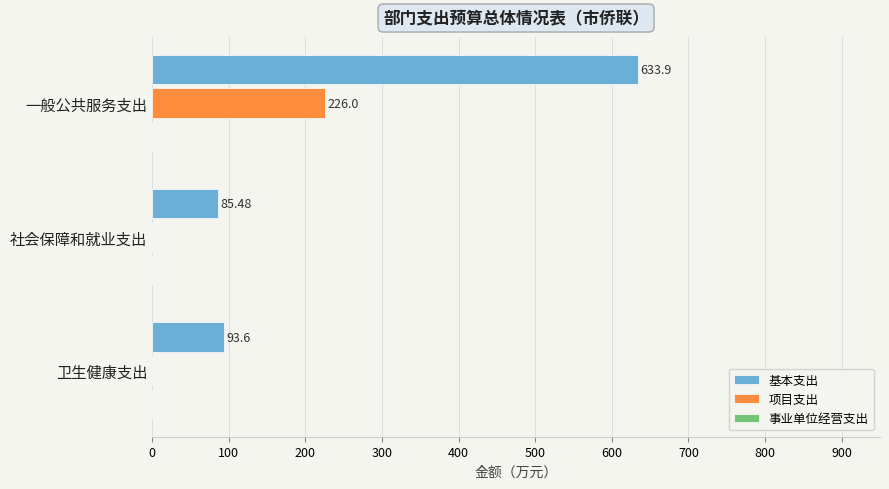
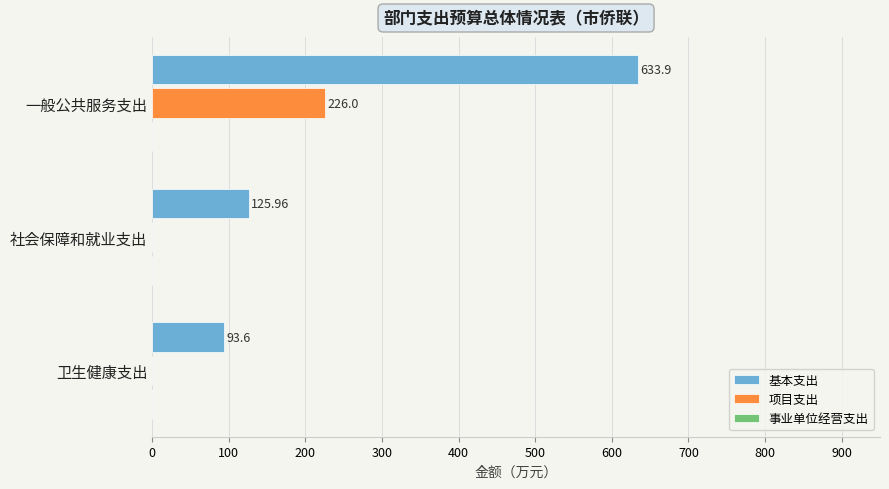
基本支出, 社会保障和就业支出: 85.48 -> 125.96
